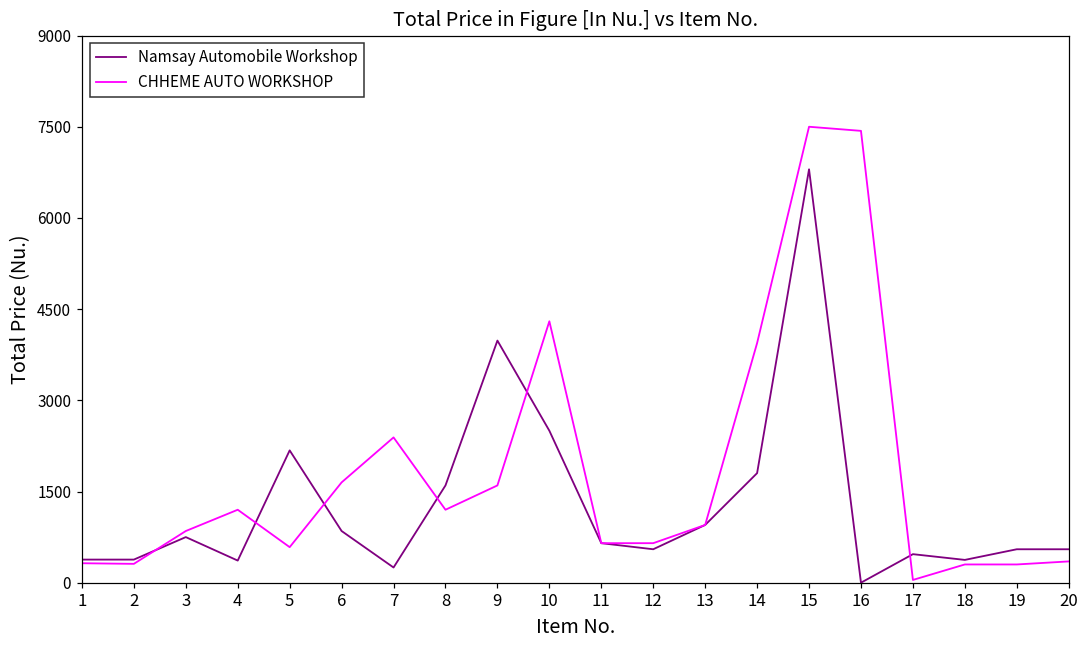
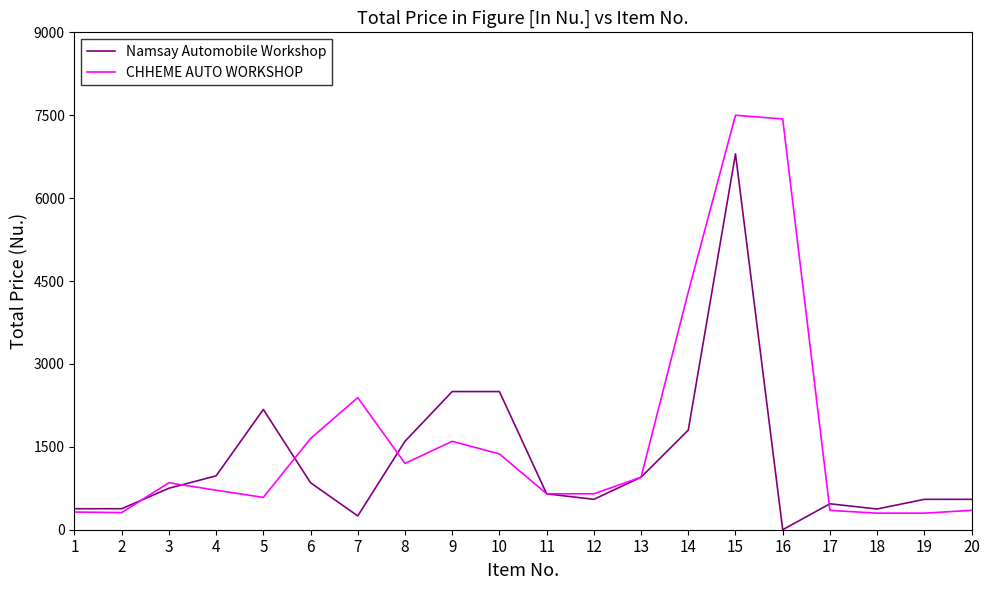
Namsay Automobile Workshop, 4: 400 -> 1000
CHHEME AUTO WORKSHOP, 4: 1200 -> 700
Namsay Automobile Workshop, 9: 4000 -> 2500
CHHEME AUTO WORKSHOP, 10: 4300 -> 1400
CHHEME AUTO WORKSHOP, 14: 3900 -> 4300
CHHEME AUTO WORKSHOP, 17: 0 -> 400
